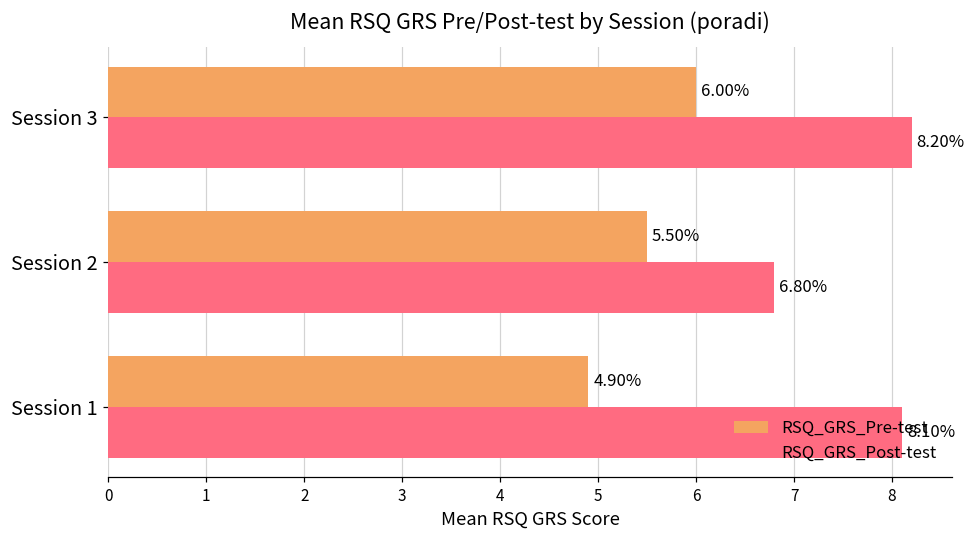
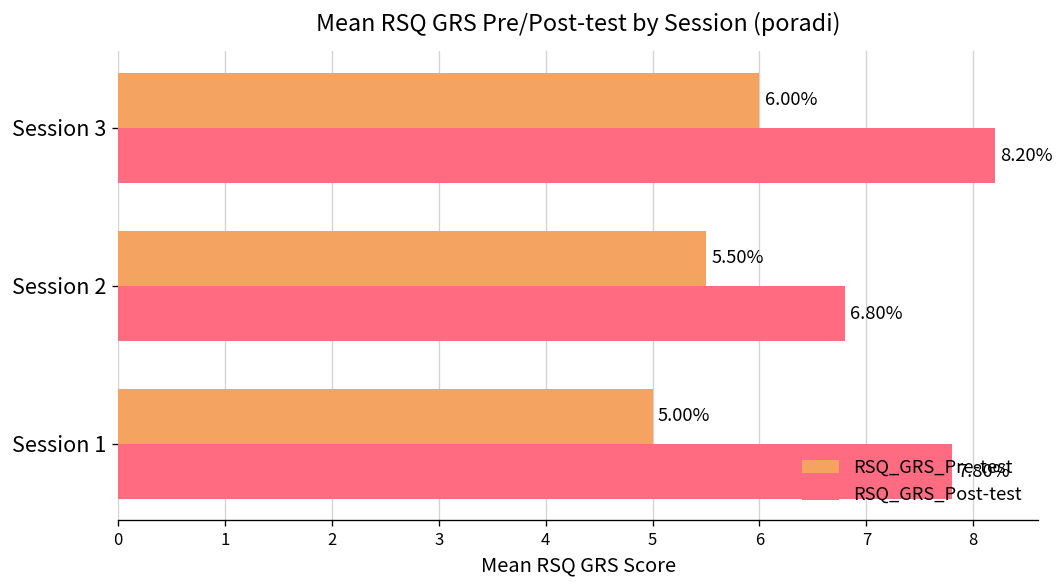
RSQ_GRS_Pre-test, Session 1: 4.90% -> 5.00%
RSQ_GRS_Post-test, Session 1: 8.10% -> 7.80%
